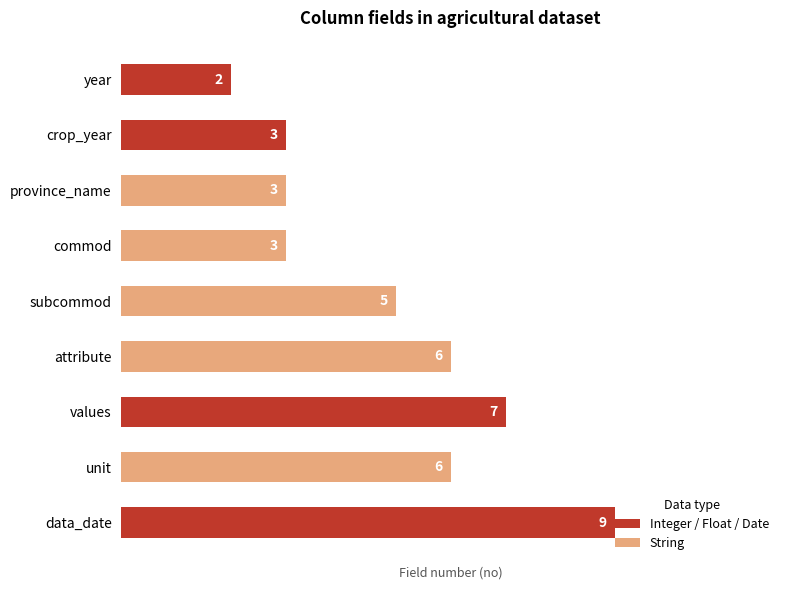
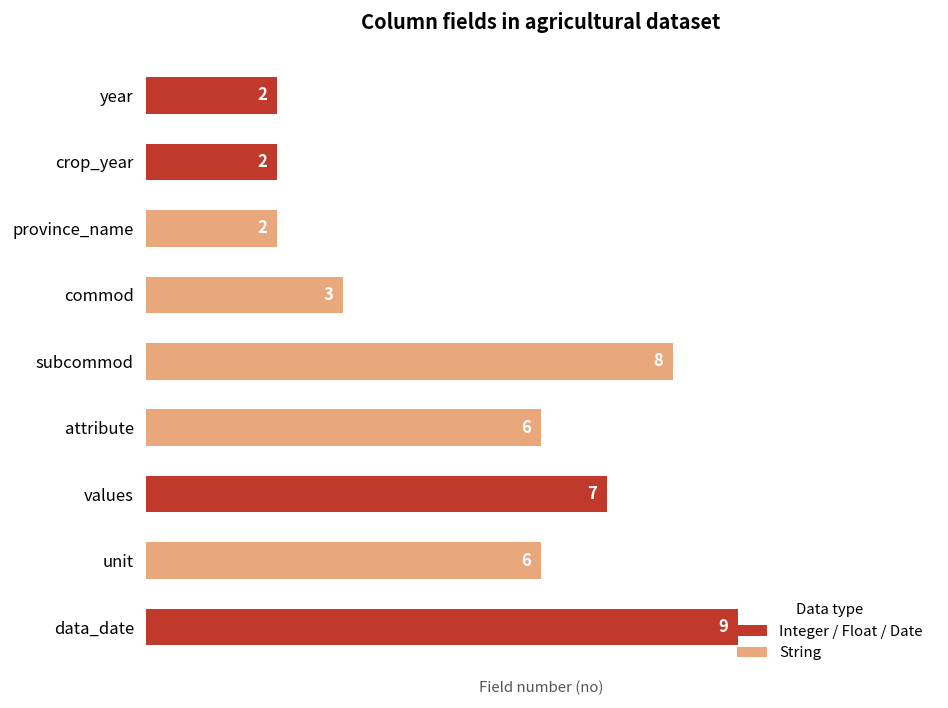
crop_year: 3 -> 2
province_name: 3 -> 2
subcommod: 5 -> 8
